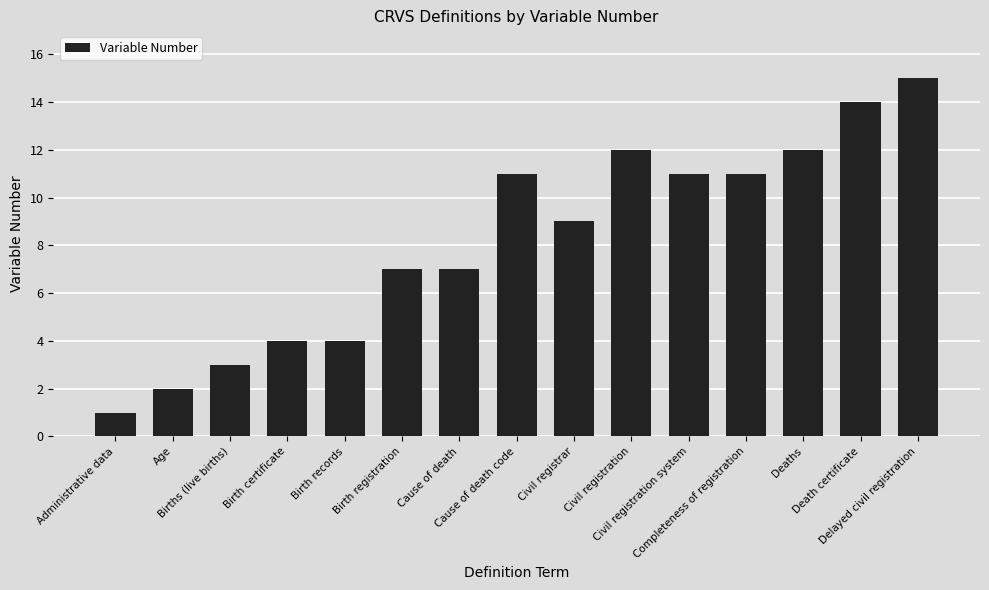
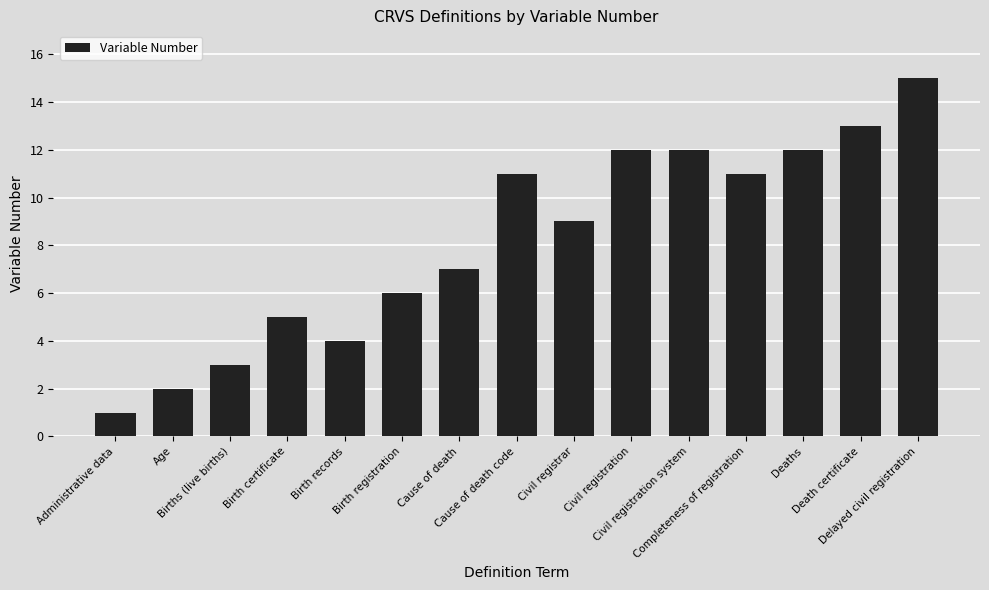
Birth certificate: 4 -> 5
Birth registration: 7 -> 6
Civil registration system: 11 -> 12
Death certificate: 14 -> 13
